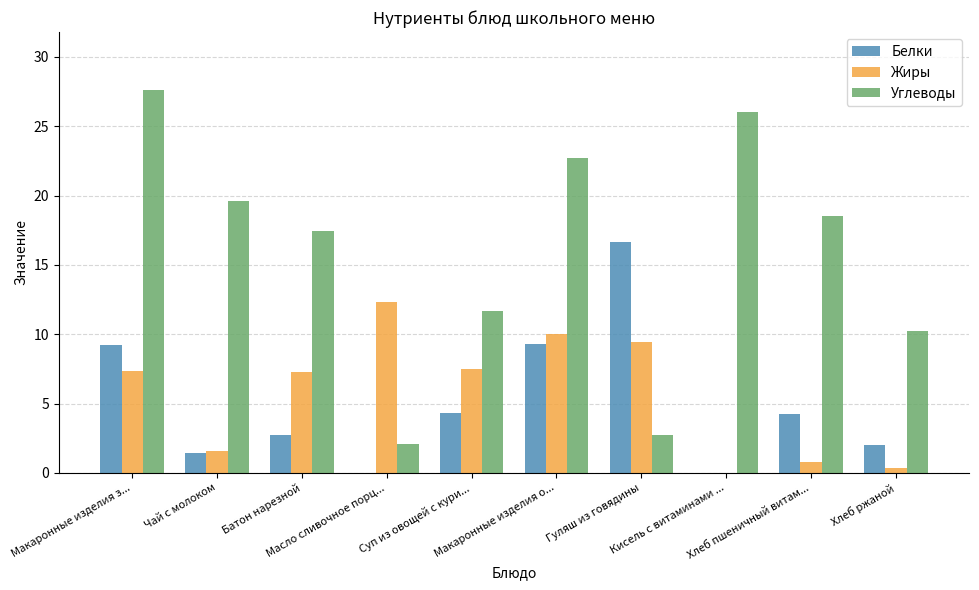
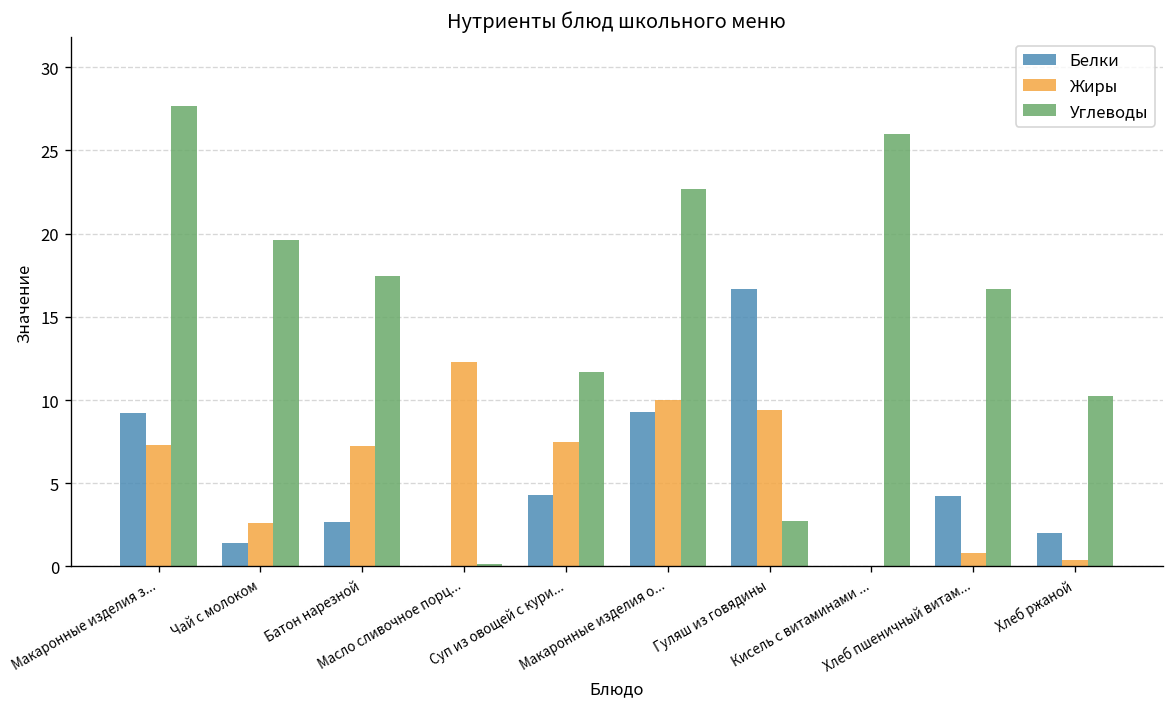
Жиры, Чай с молоком: 1.6 -> 2.6
Углеводы, Масло сливочное порц...: 2.1 -> 0.2
Углеводы, Хлеб пшеничный витам...: 18.5 -> 16.7
